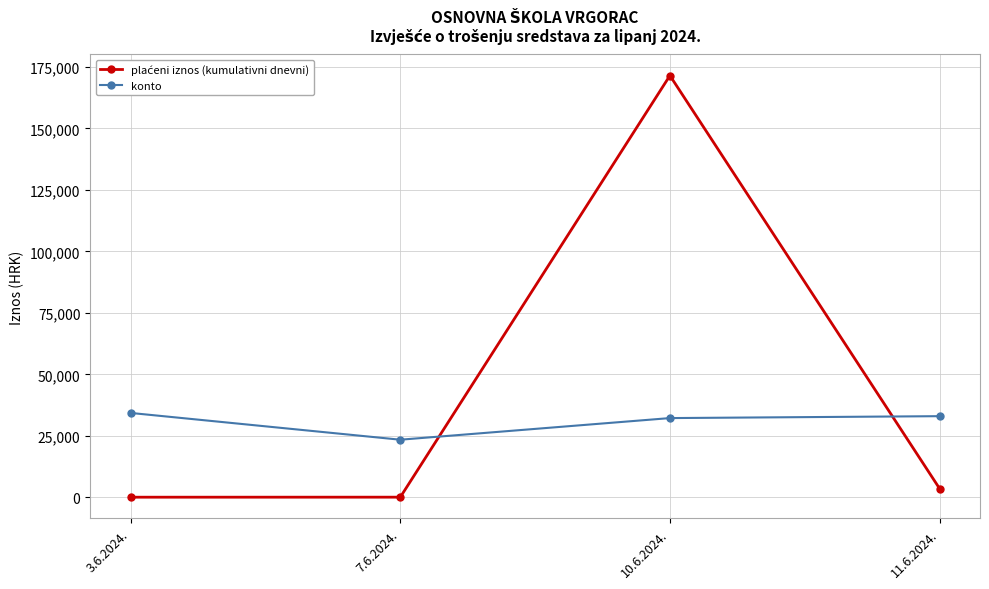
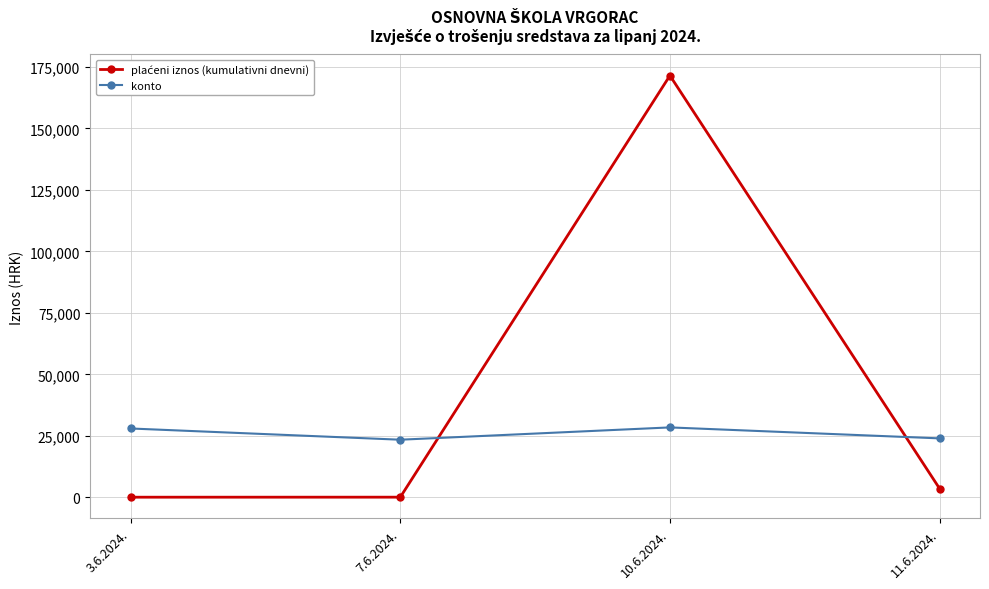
konto, 3.6.2024.: 34,000 -> 28,000
konto, 10.6.2024.: 32,000 -> 28,000
konto, 11.6.2024.: 33,000 -> 24,000
